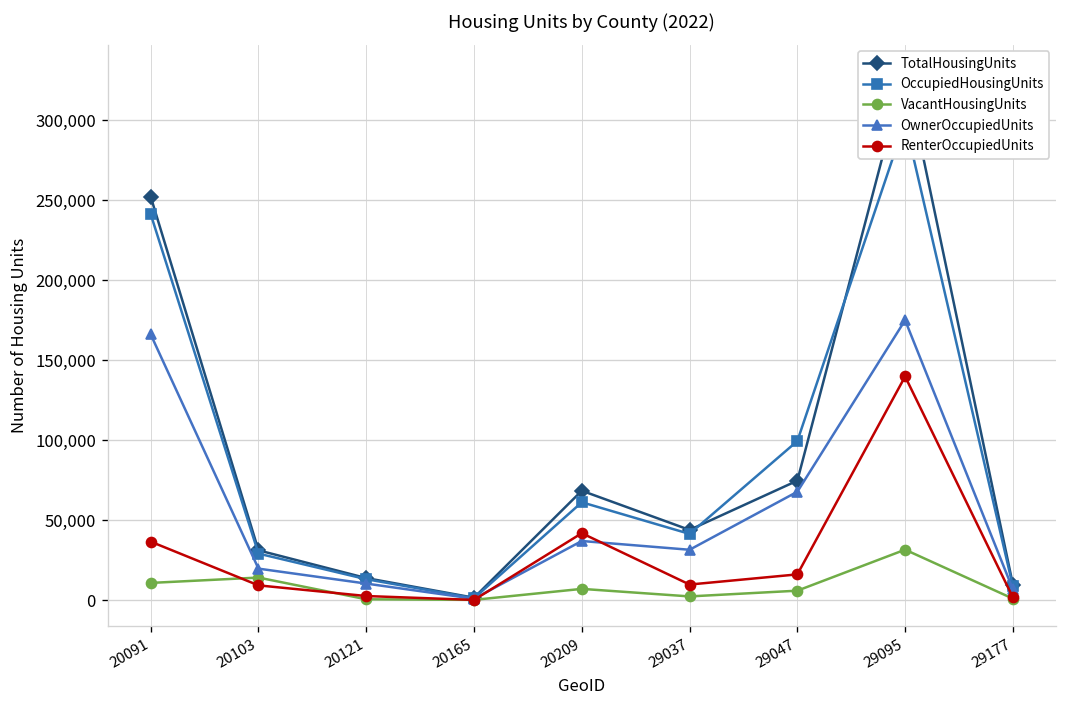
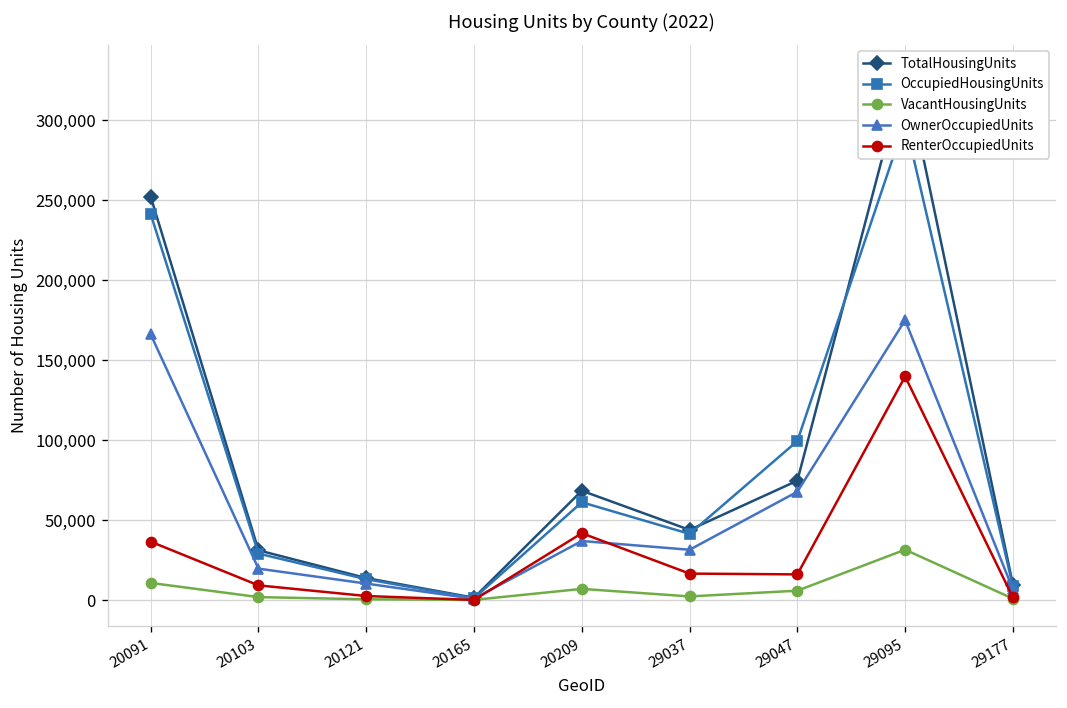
VacantHousingUnits, 20103: 14,000 -> 2,000
RenterOccupiedUnits, 29037: 10,000 -> 17,000
